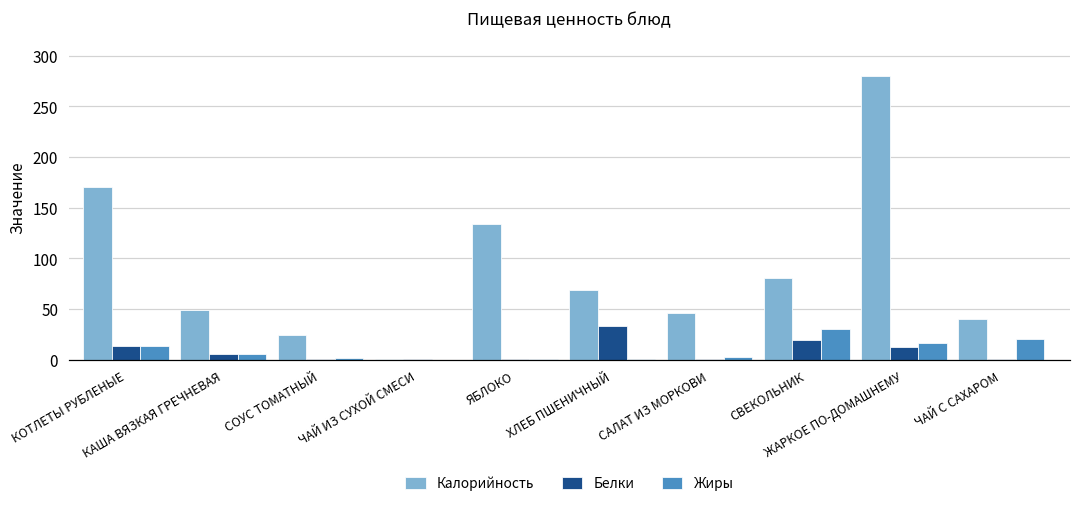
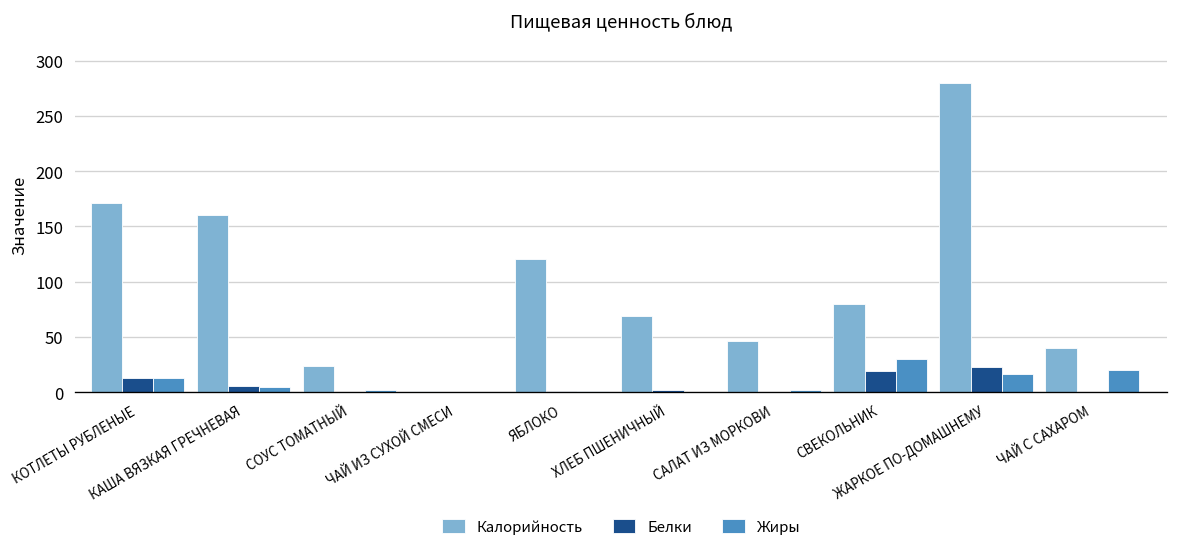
Калорийность, КАША ВЯЗКАЯ ГРЕЧНЕВАЯ: 50 -> 160
Калорийность, ЯБЛОКО: 130 -> 120
Белки, ХЛЕБ ПШЕНИЧНЫЙ: 30 -> 0
Белки, ЖАРКОЕ ПО-ДОМАШНЕМУ: 10 -> 20
